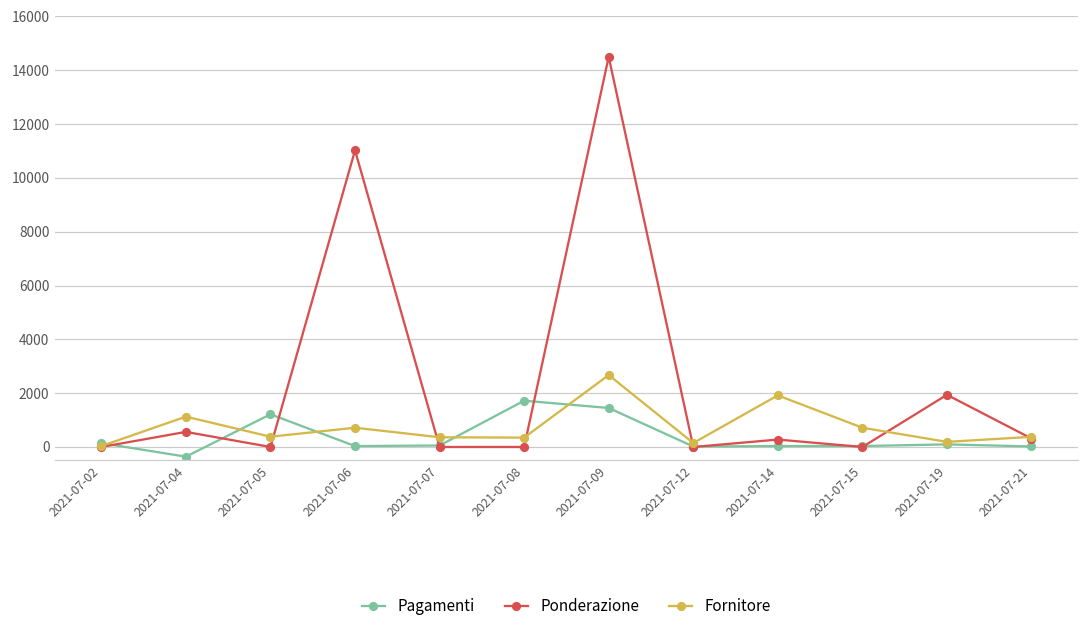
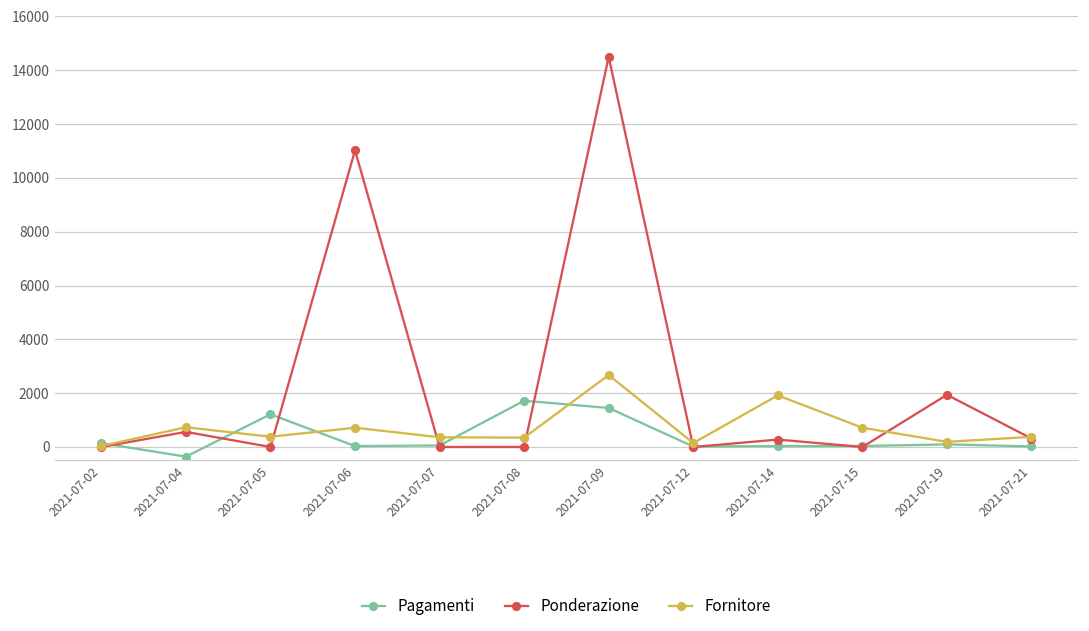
Fornitore, 2021-07-04: 1100 -> 700
